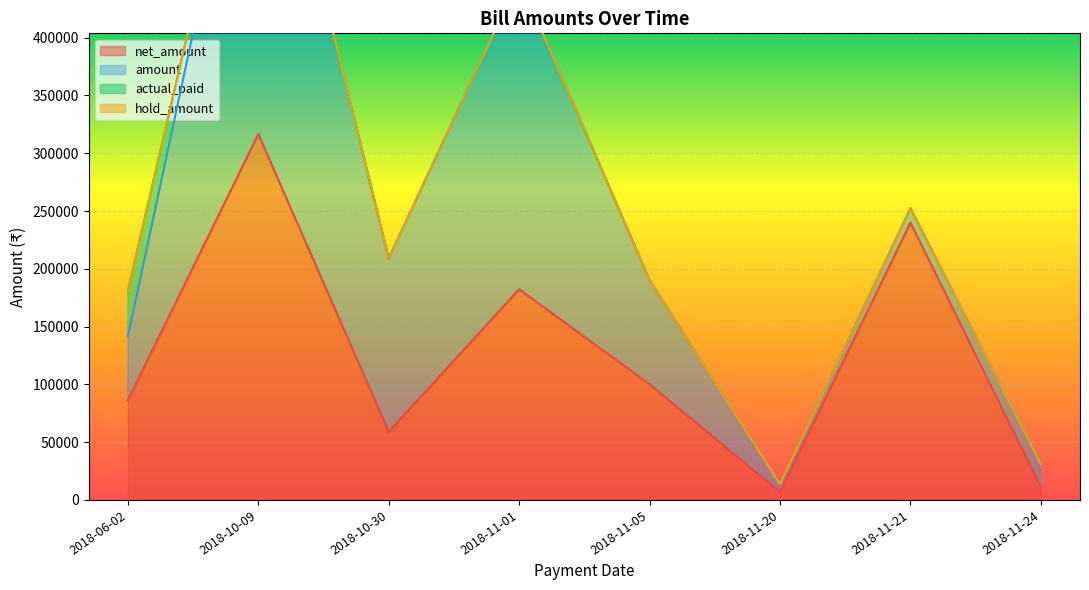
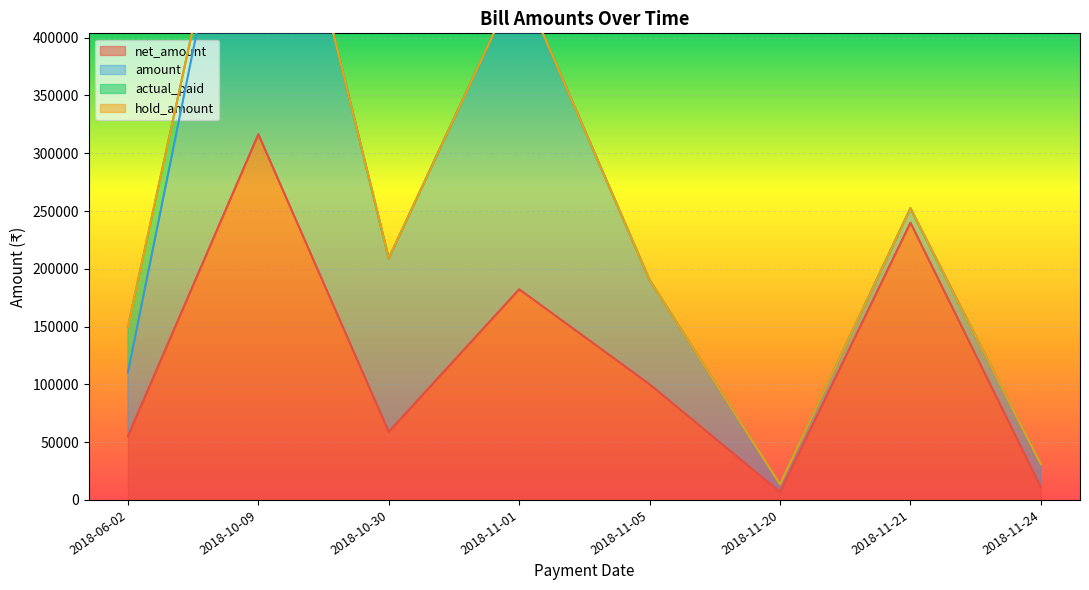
net_amount, 2018-06-02: 86000 -> 55000
